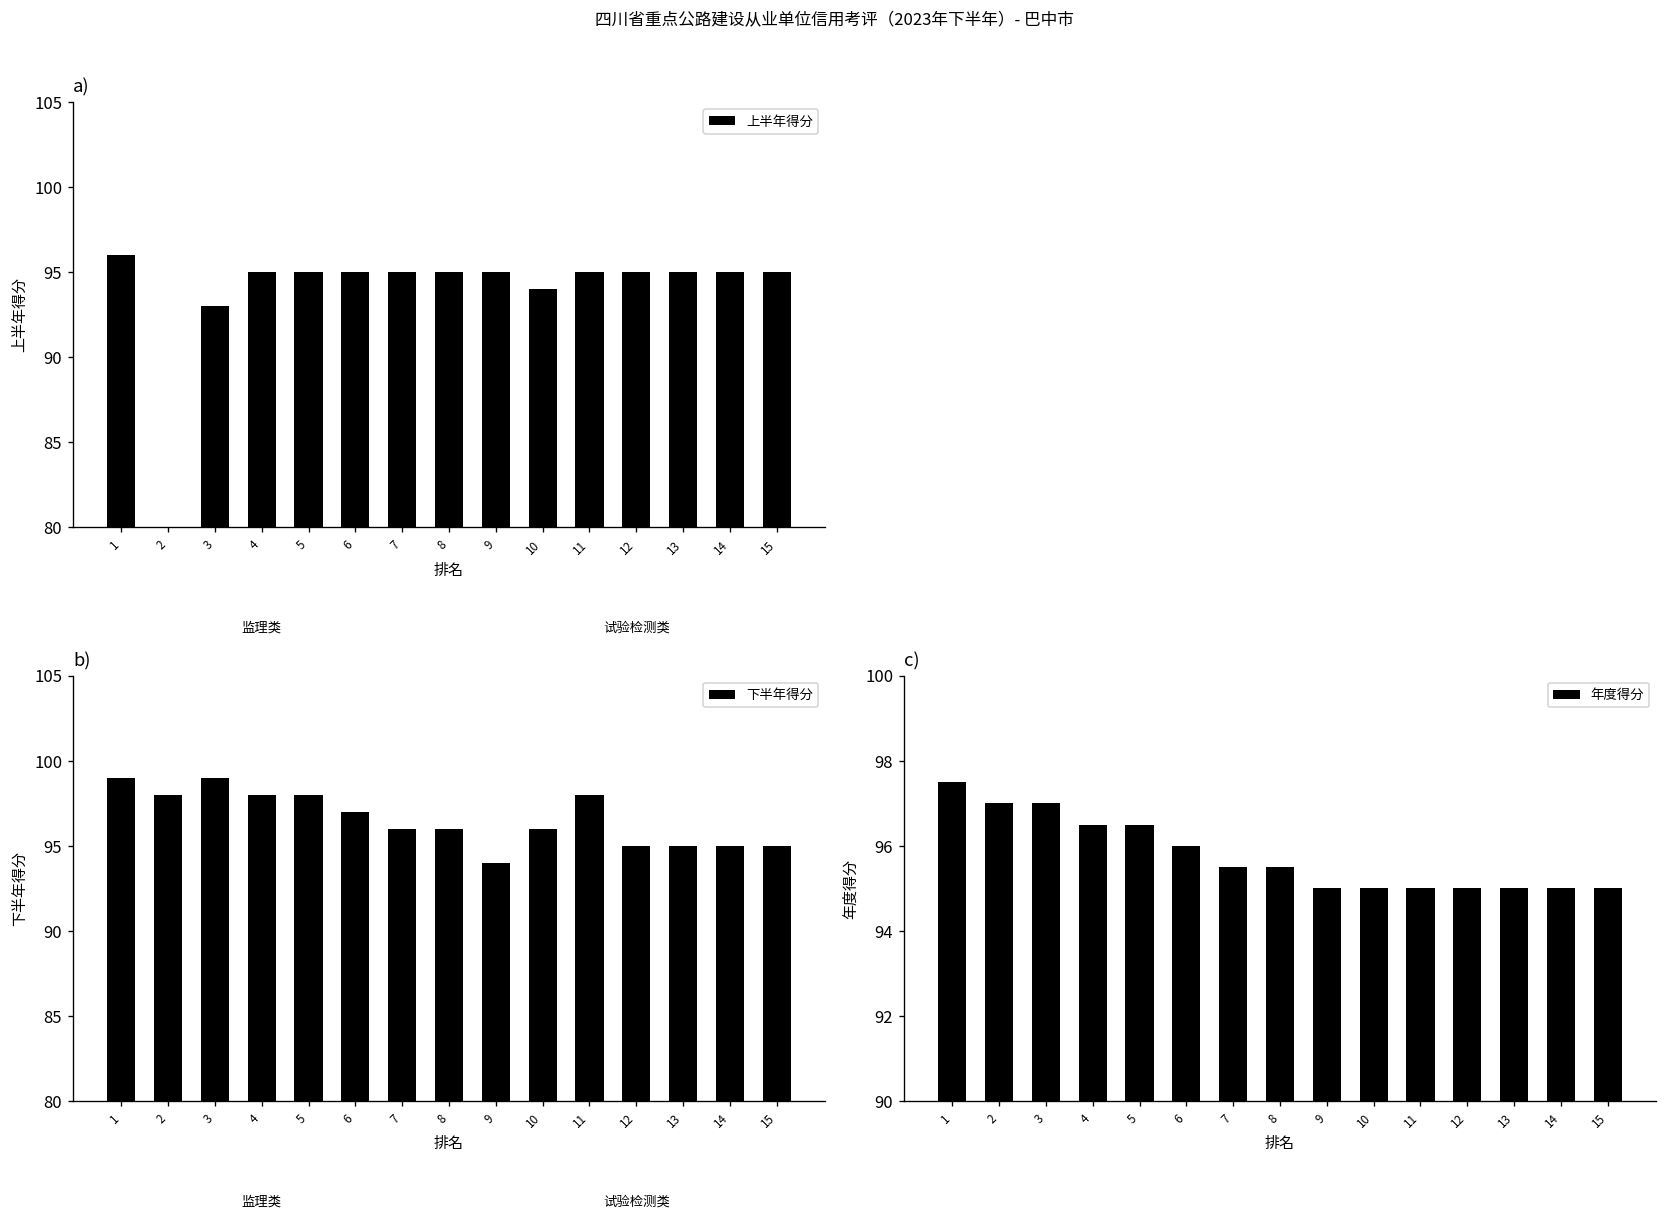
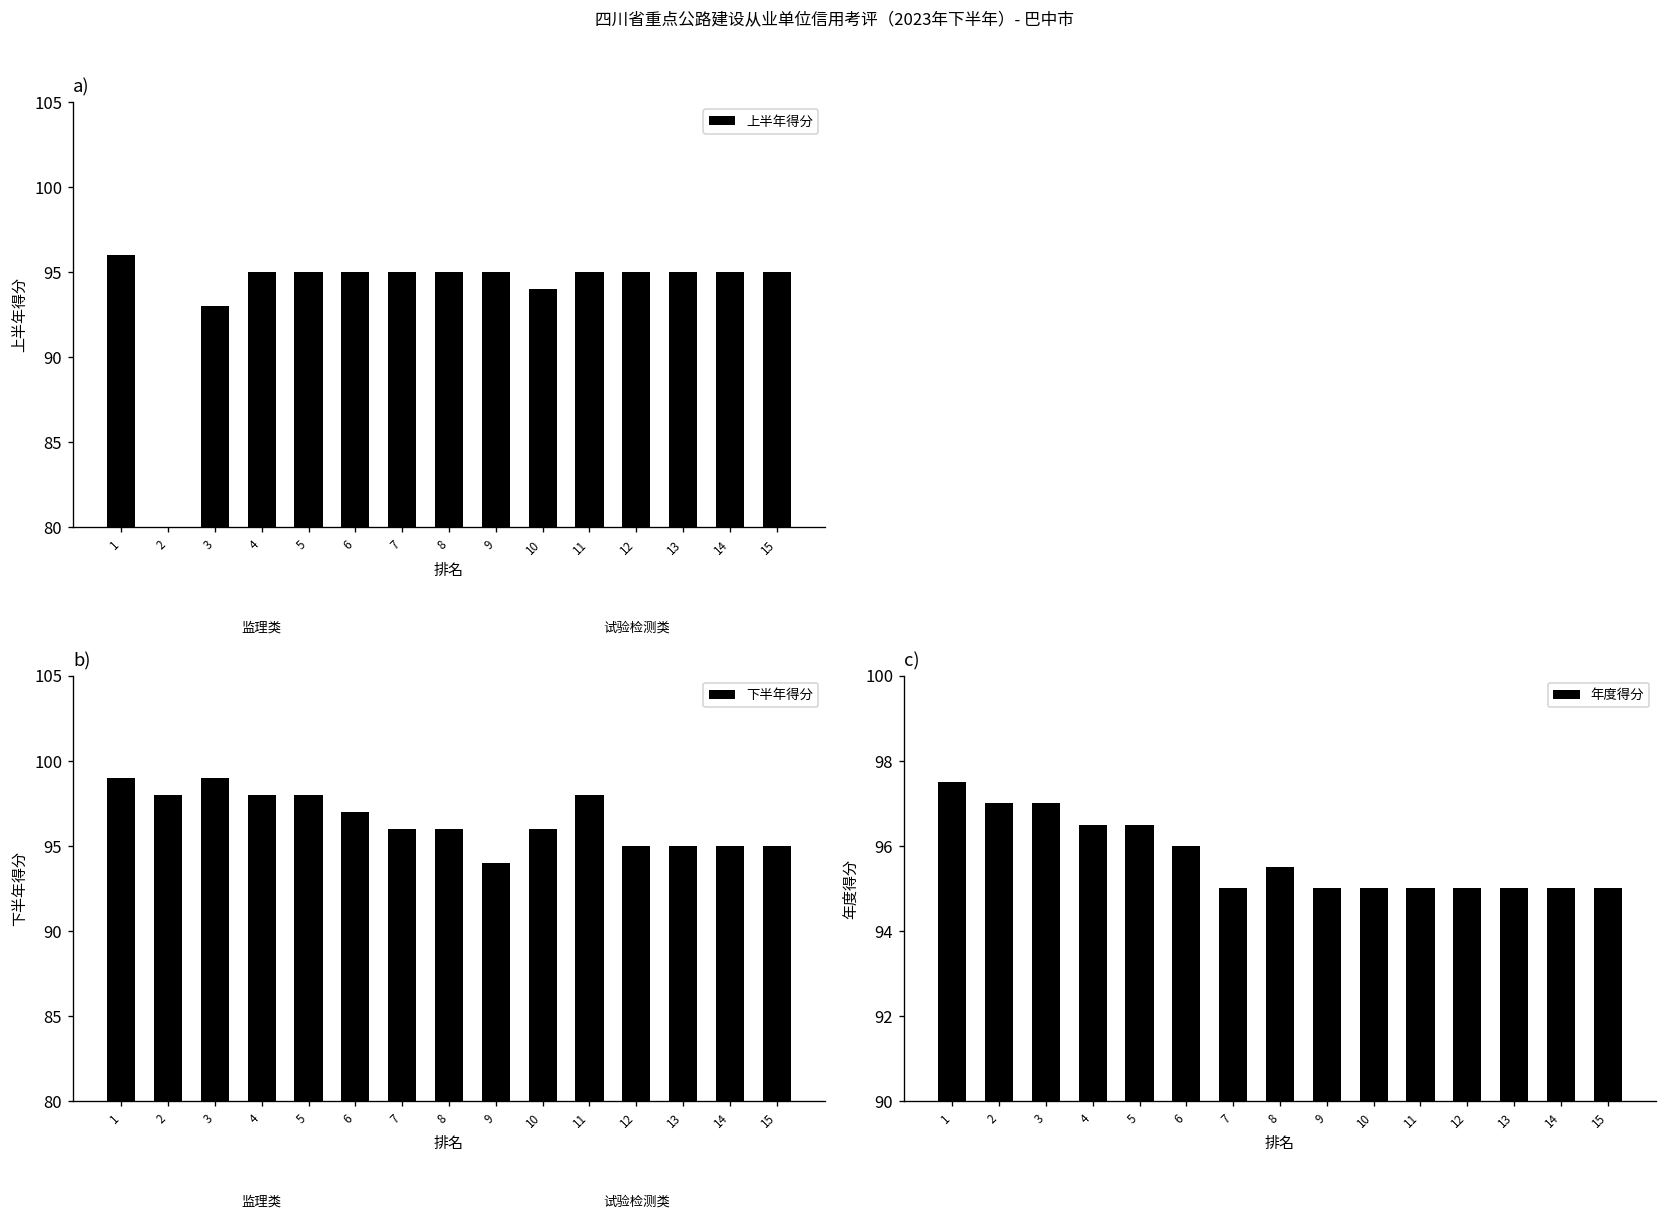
c), 7: 95.5 -> 95.0
